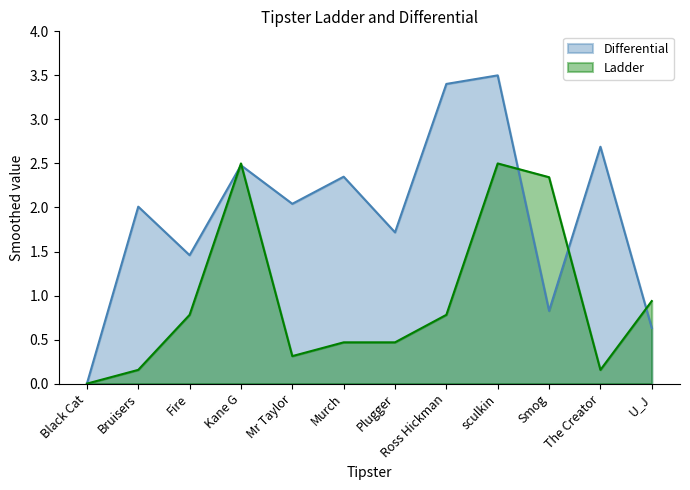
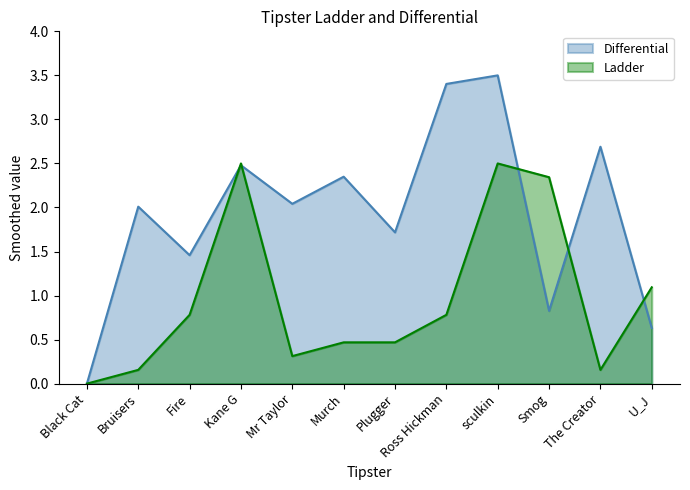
Ladder, U_J: 0.9 -> 1.1
